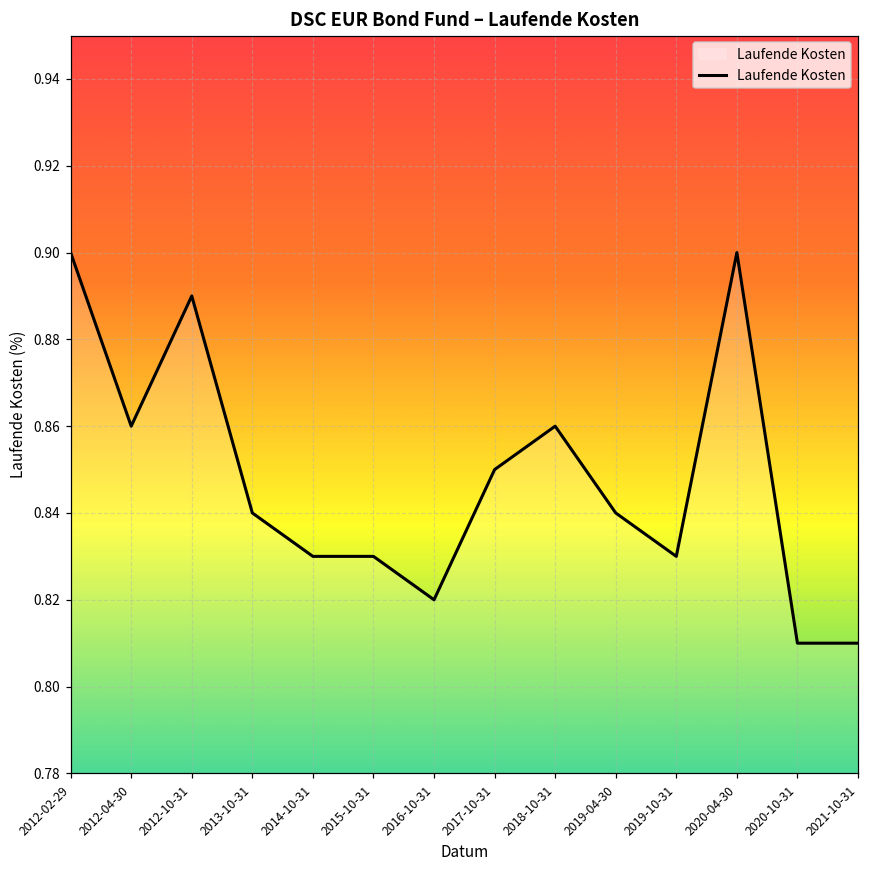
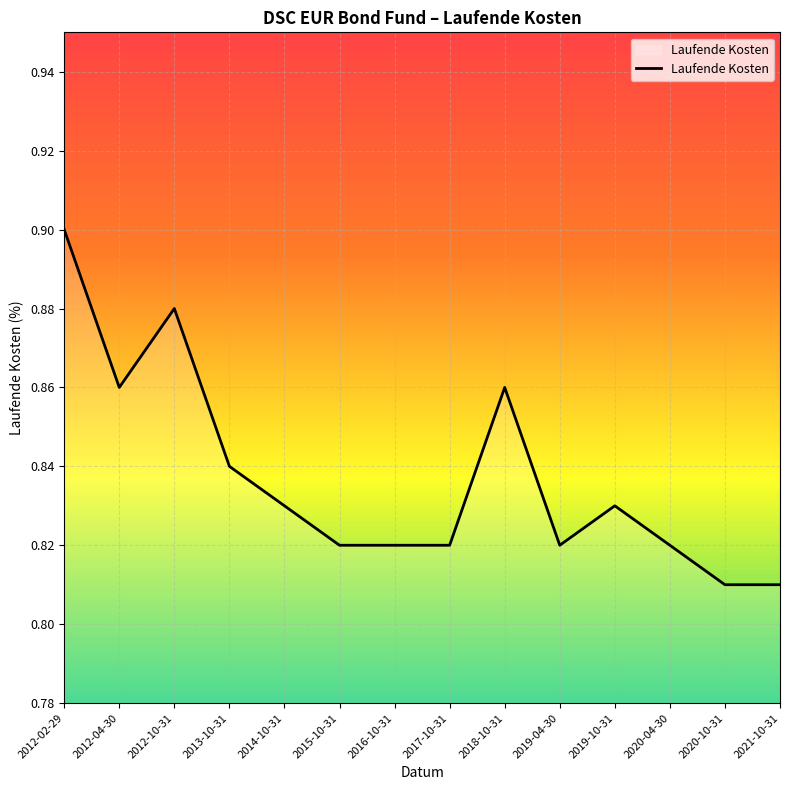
2012-10-31: 0.89 -> 0.88
2015-10-31: 0.83 -> 0.82
2017-10-31: 0.85 -> 0.82
2019-04-30: 0.84 -> 0.82
2020-04-30: 0.90 -> 0.82
